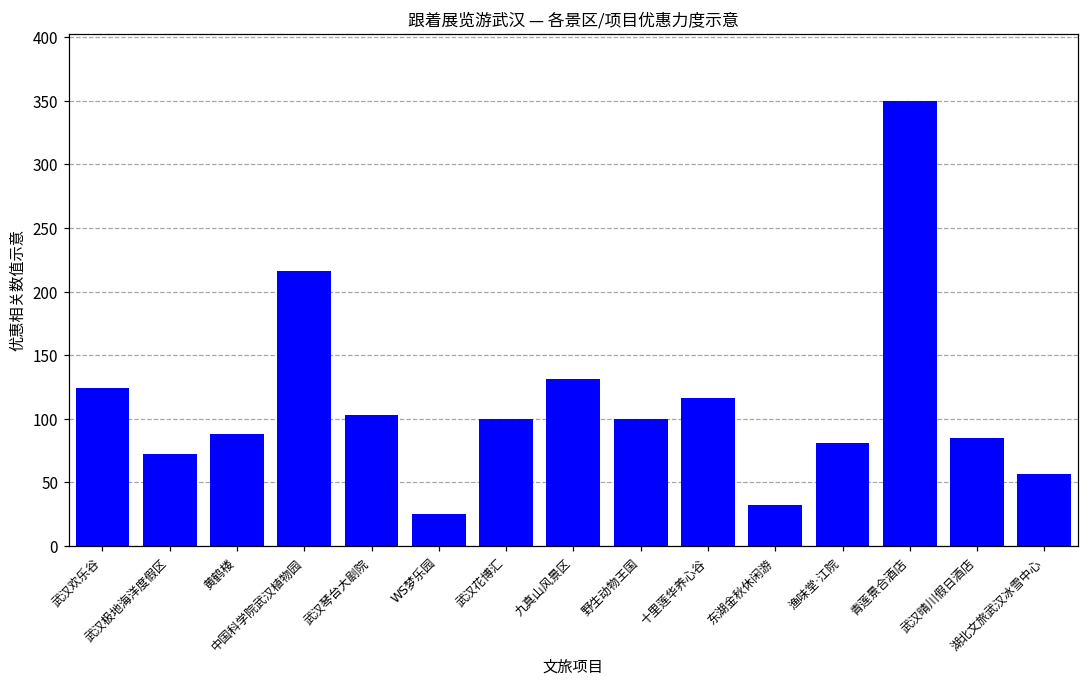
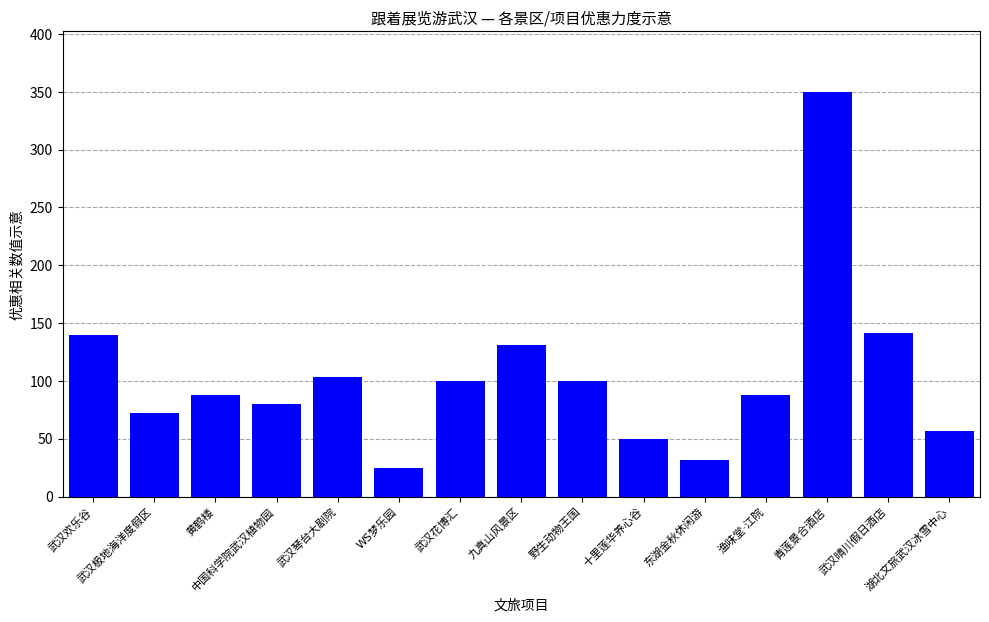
武汉欢乐谷: 124 -> 140
中国科学院武汉植物园: 216 -> 80
十里莲华养心谷: 116 -> 50
渔味堂·江院: 81 -> 88
武汉晴川假日酒店: 85 -> 141
